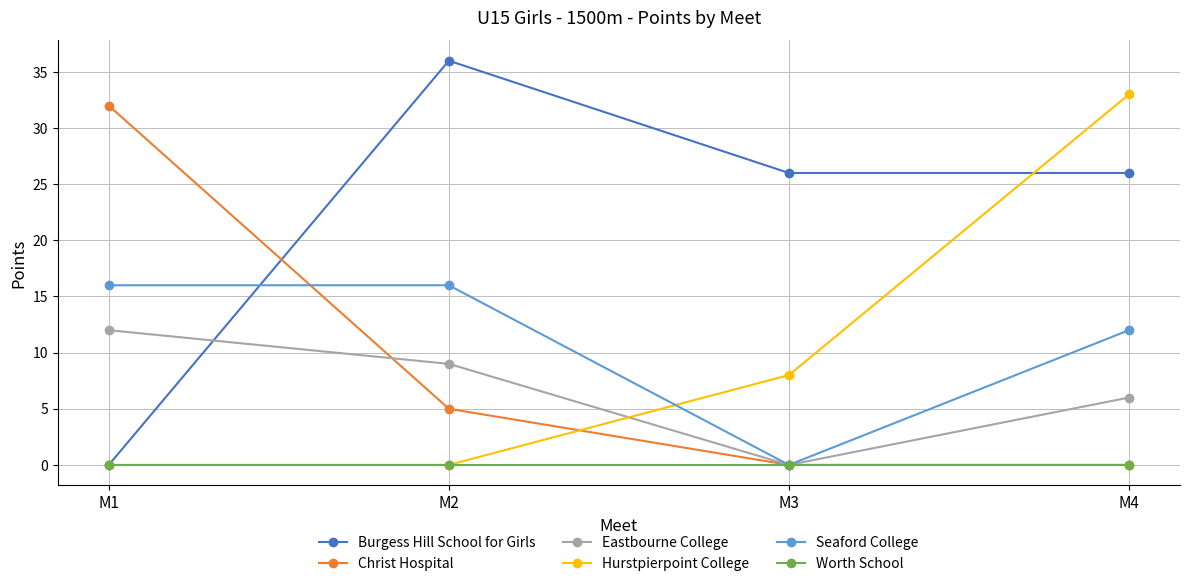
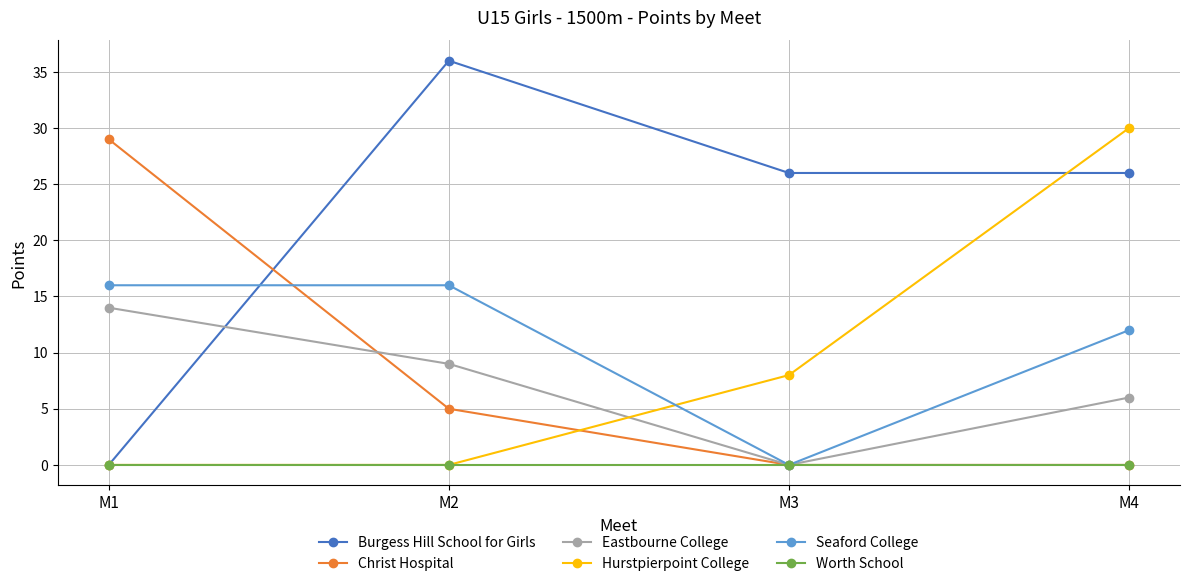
Christ Hospital, M1: 32 -> 29
Eastbourne College, M1: 12 -> 14
Hurstpierpoint College, M4: 33 -> 30
